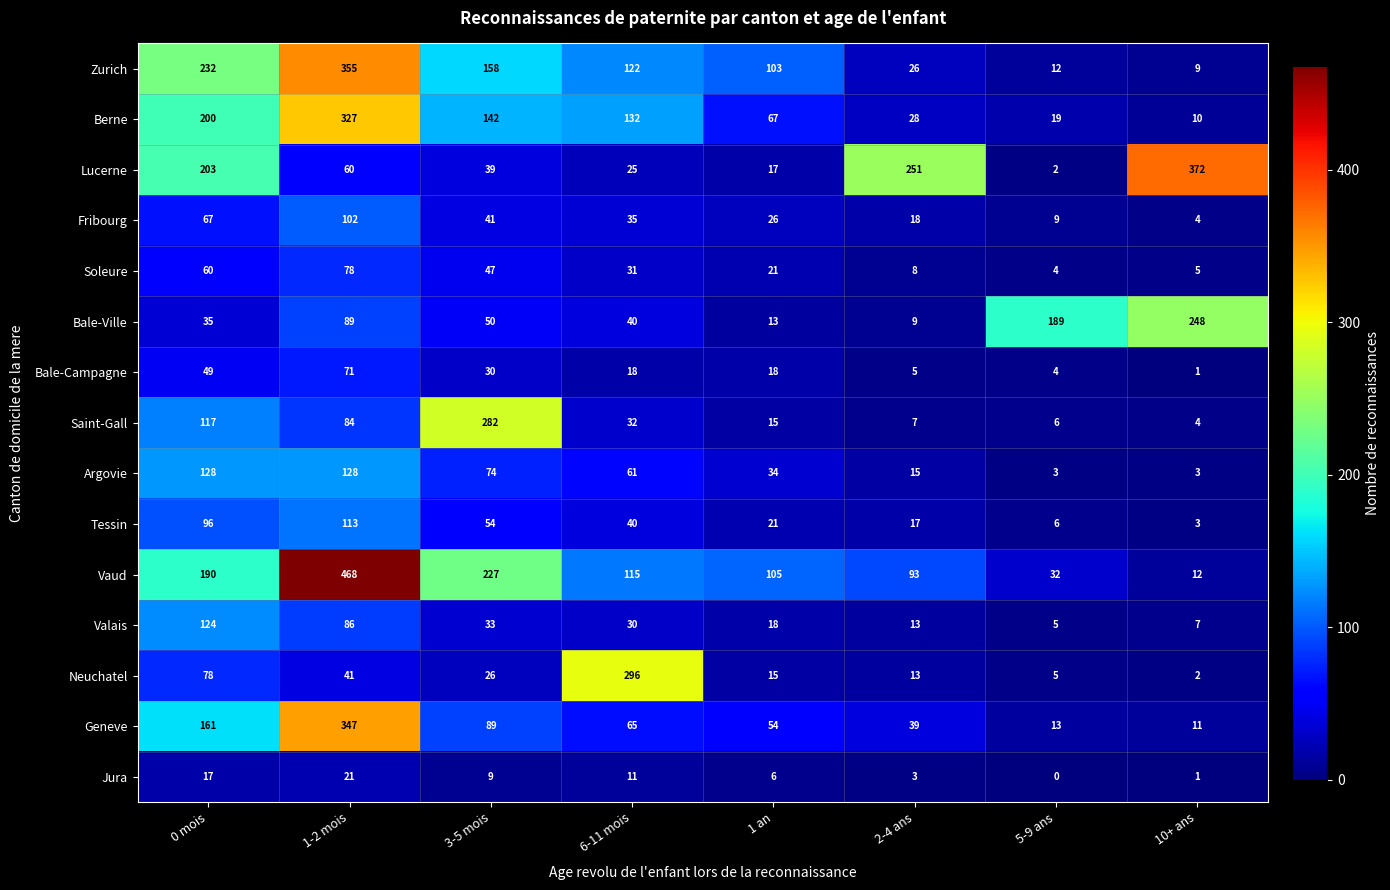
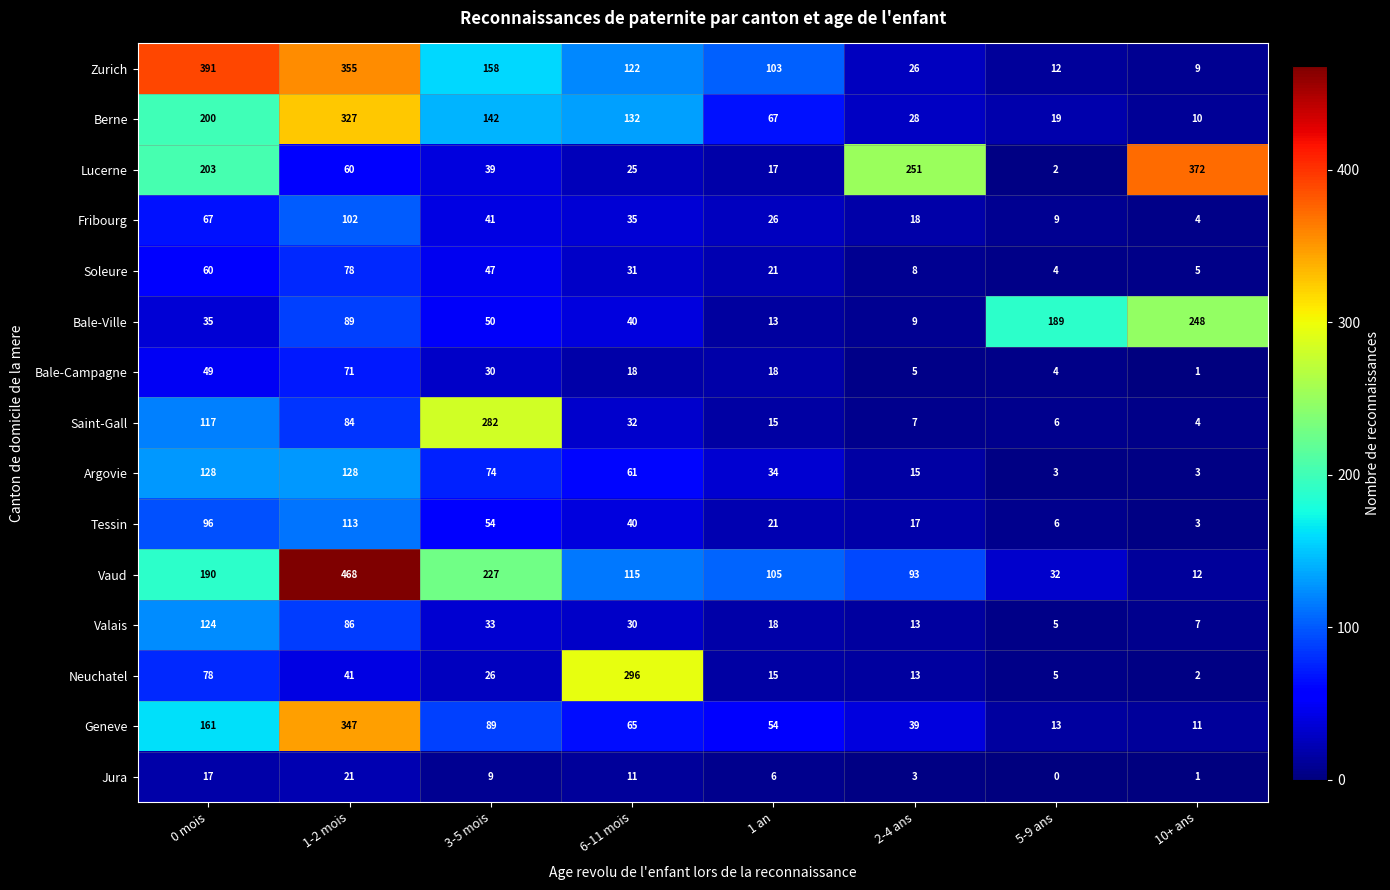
Zurich, 0 mois: 232 -> 391
